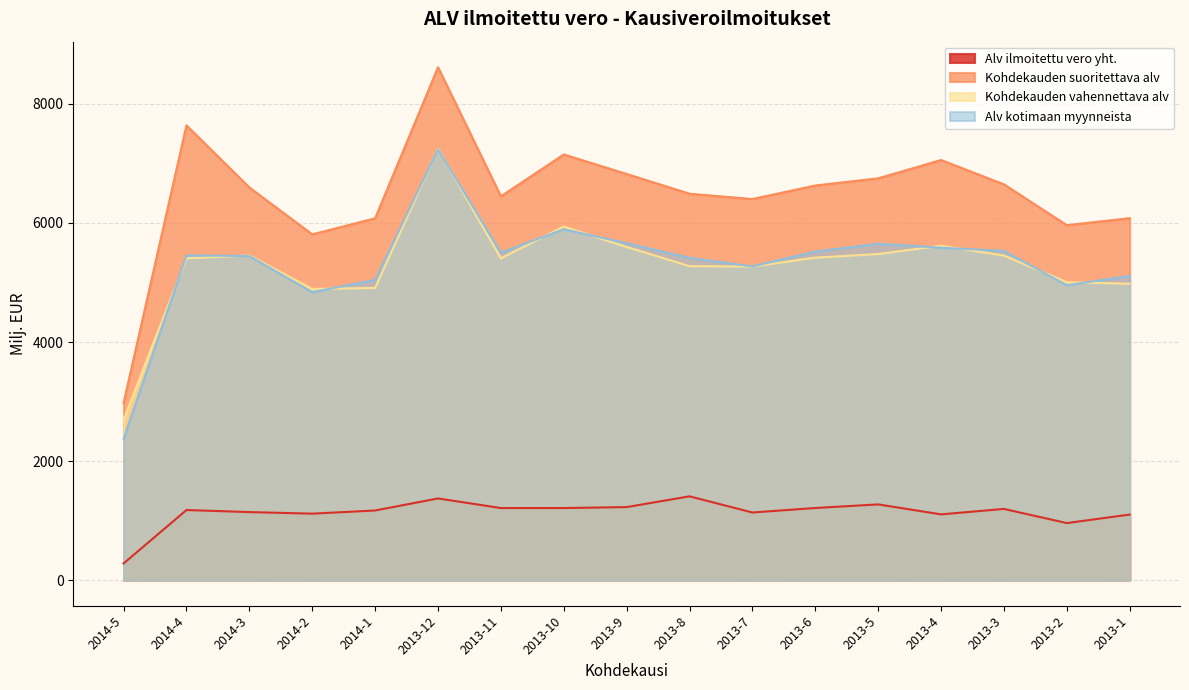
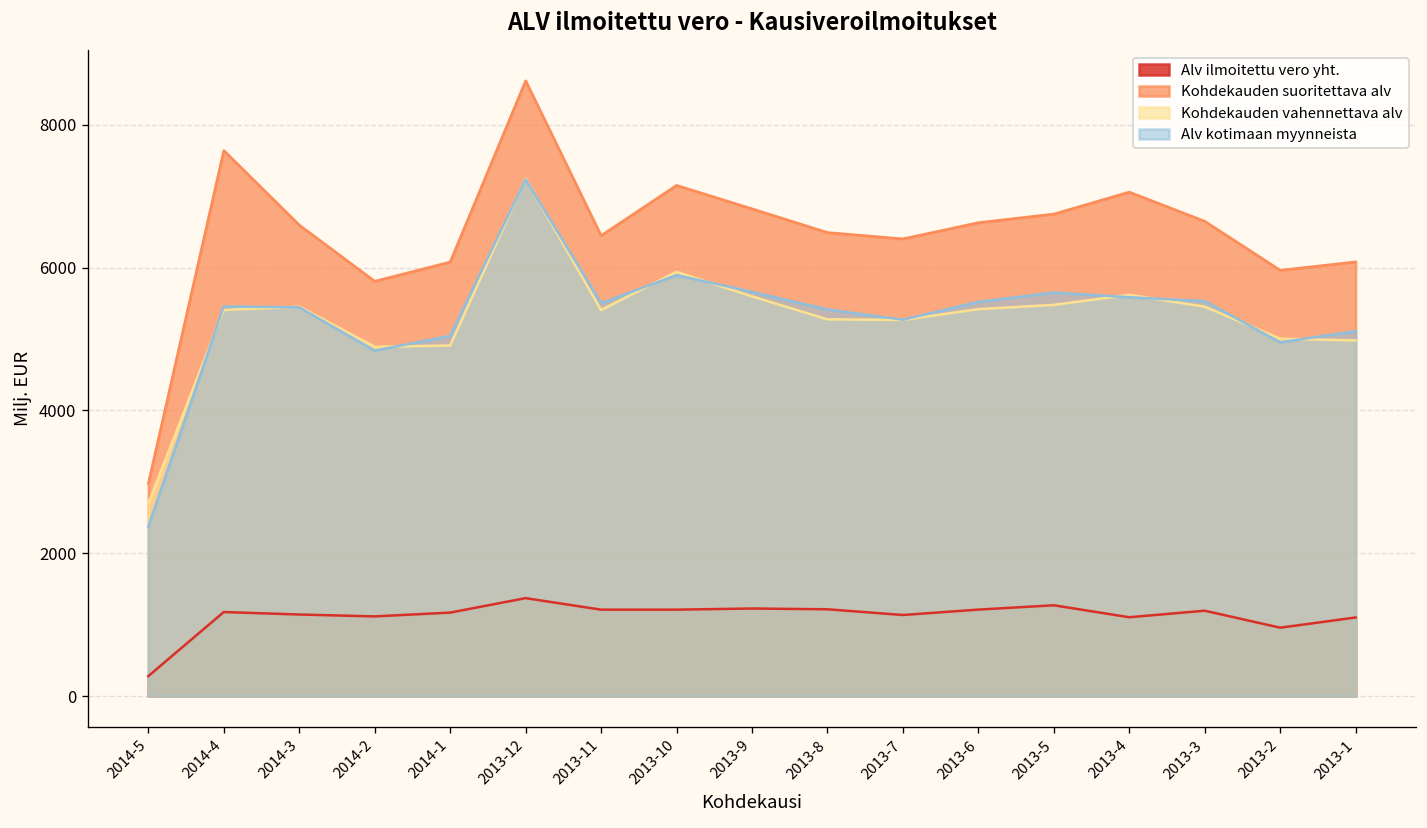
Alv ilmoitettu vero yht., 2013-8: 1400 -> 1200
